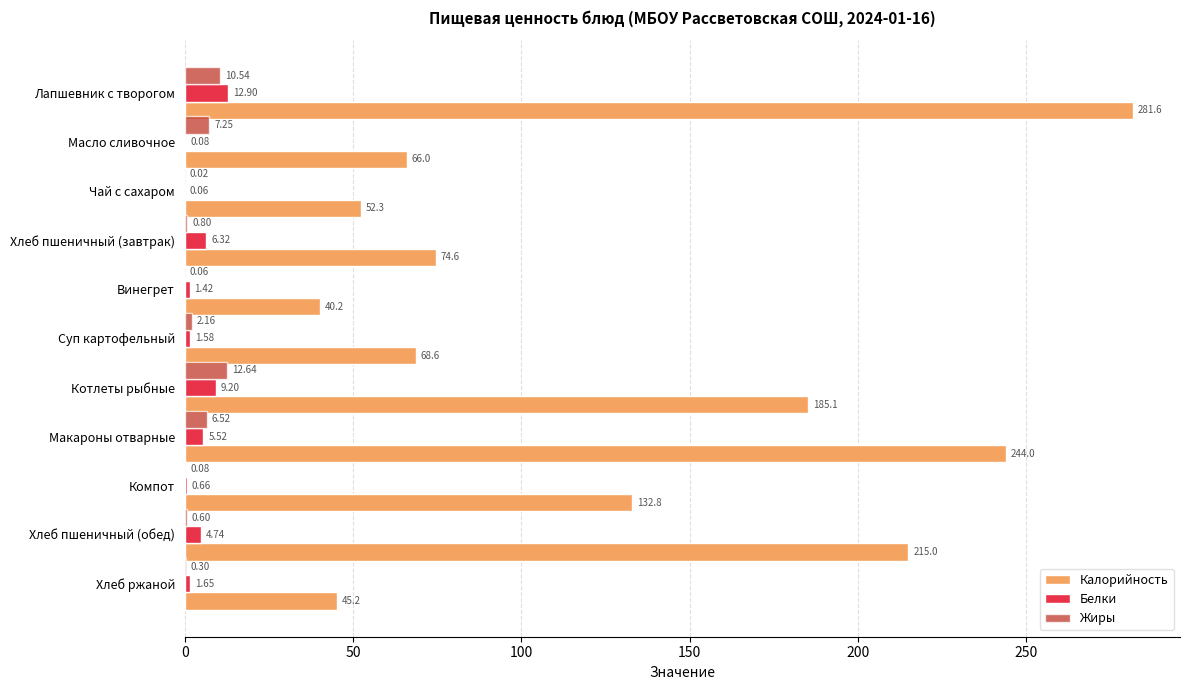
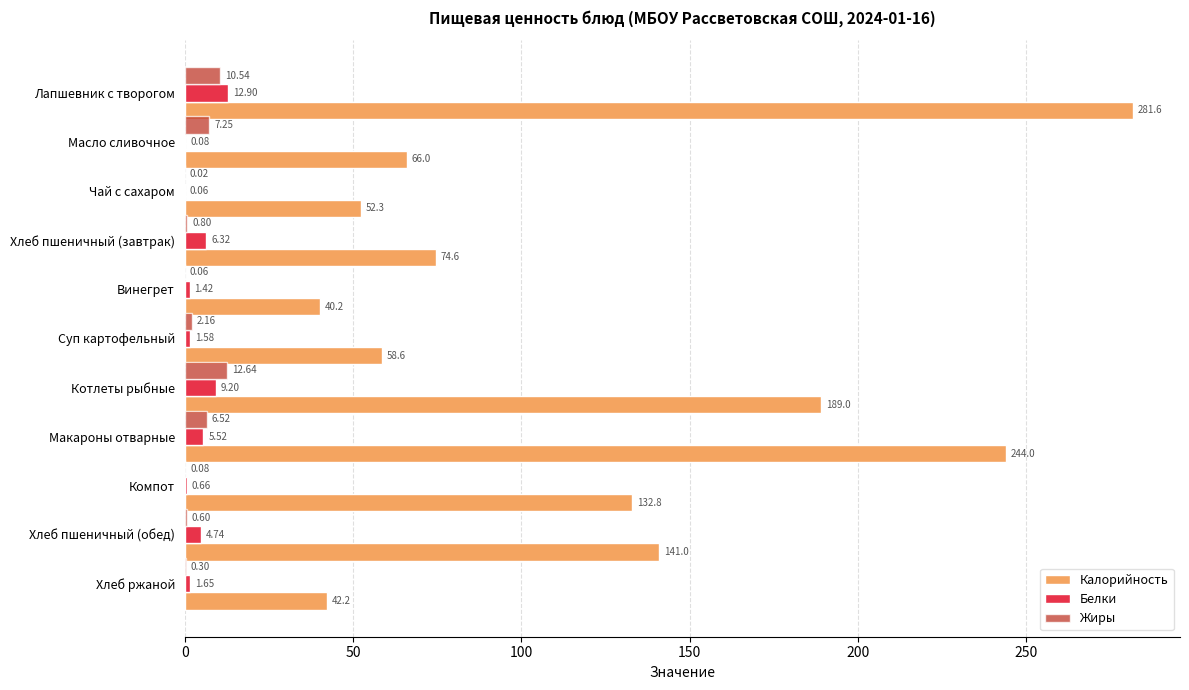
Калорийность, Суп картофельный: 68.6 -> 58.6
Калорийность, Котлеты рыбные: 185.1 -> 189.0
Калорийность, Хлеб пшеничный (обед): 215.0 -> 141.0
Калорийность, Хлеб ржаной: 45.2 -> 42.2
